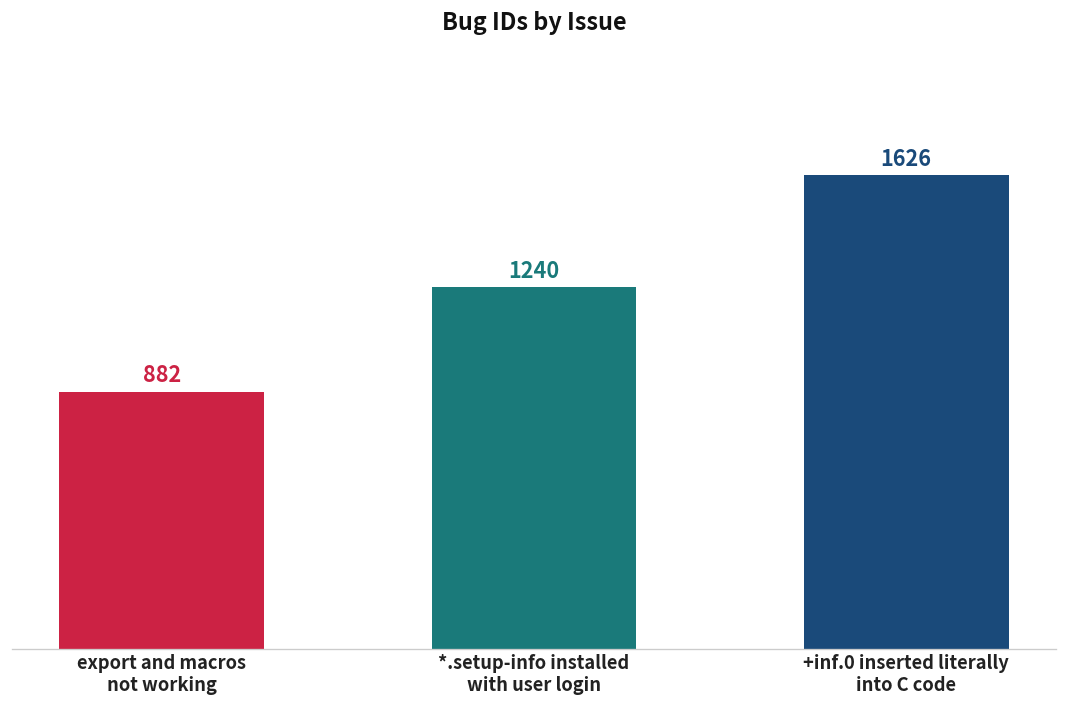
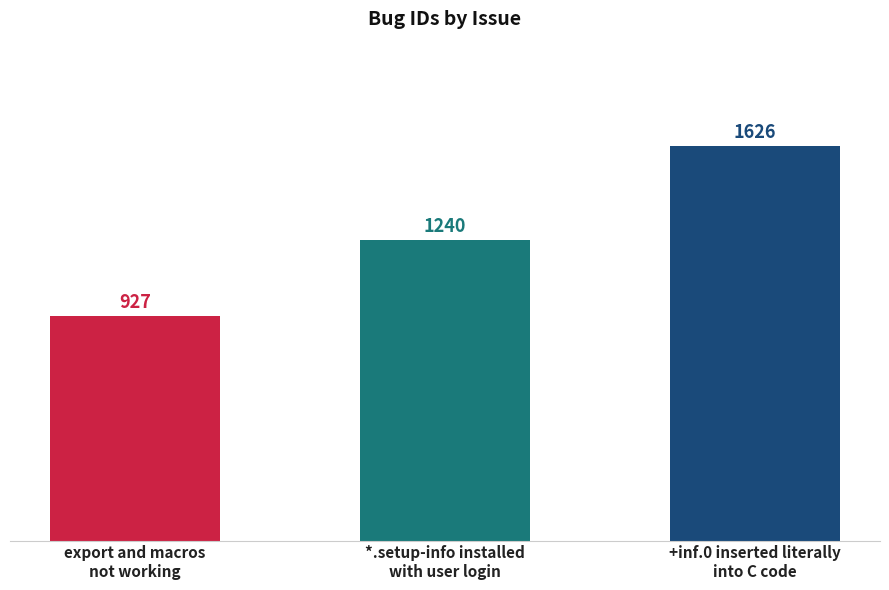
export and macros not working: 882 -> 927
